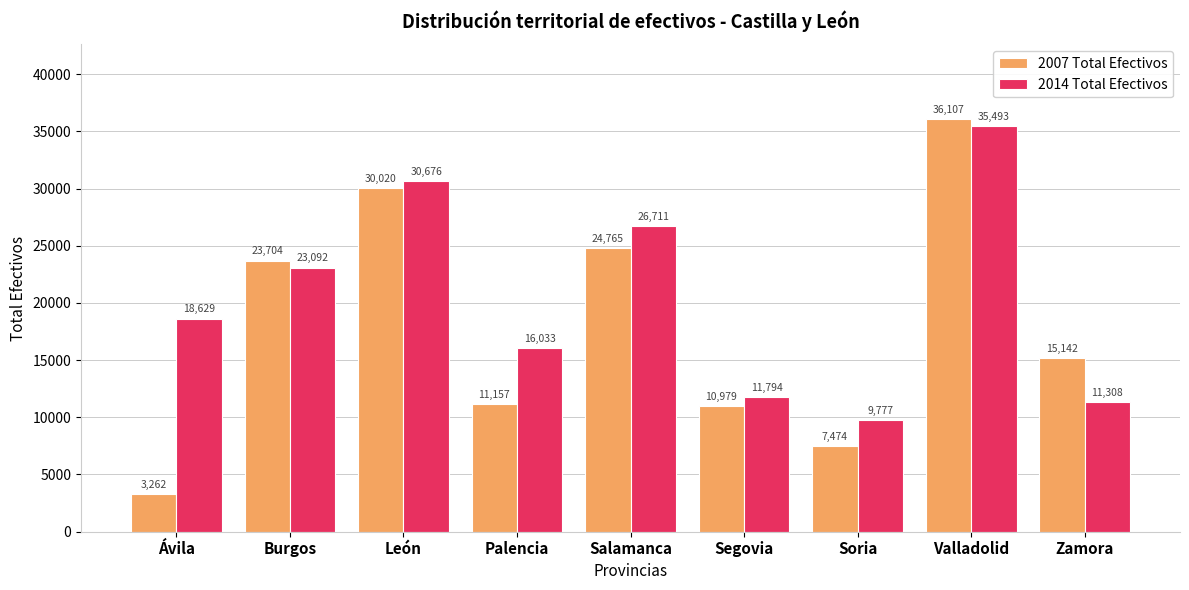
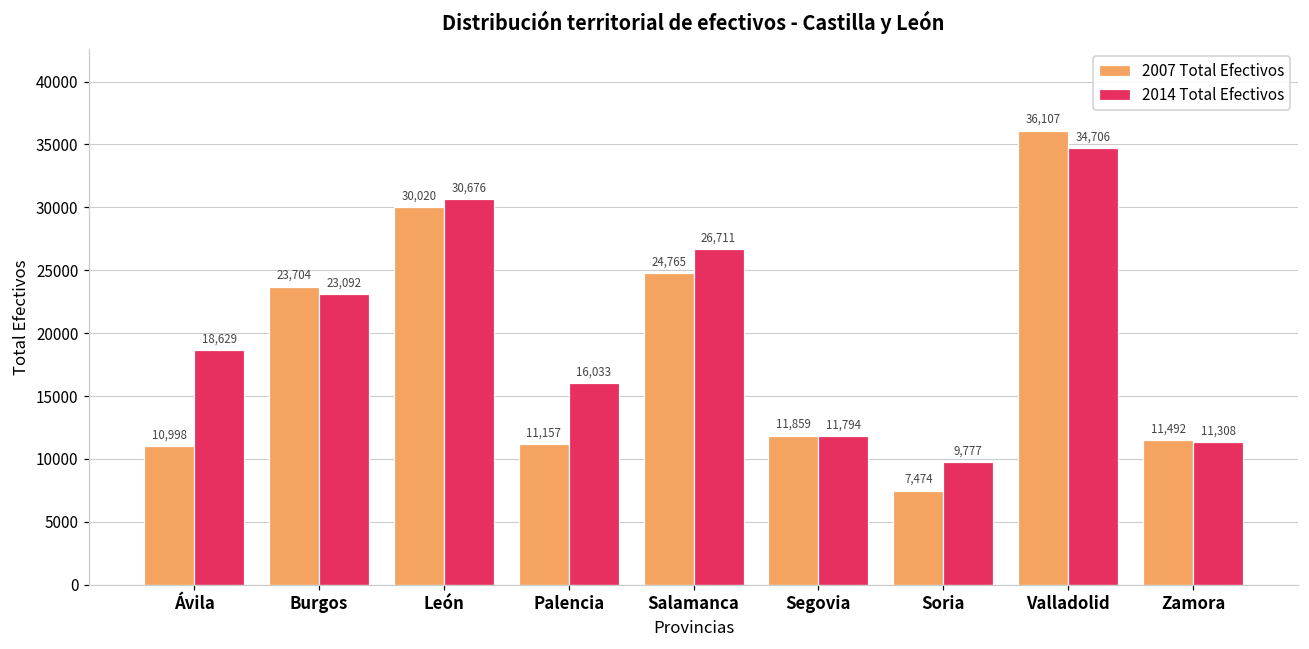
2007 Total Efectivos, Ávila: 3,262 -> 10,998
2007 Total Efectivos, Segovia: 10,979 -> 11,859
2014 Total Efectivos, Valladolid: 35,493 -> 34,706
2007 Total Efectivos, Zamora: 15,142 -> 11,492
